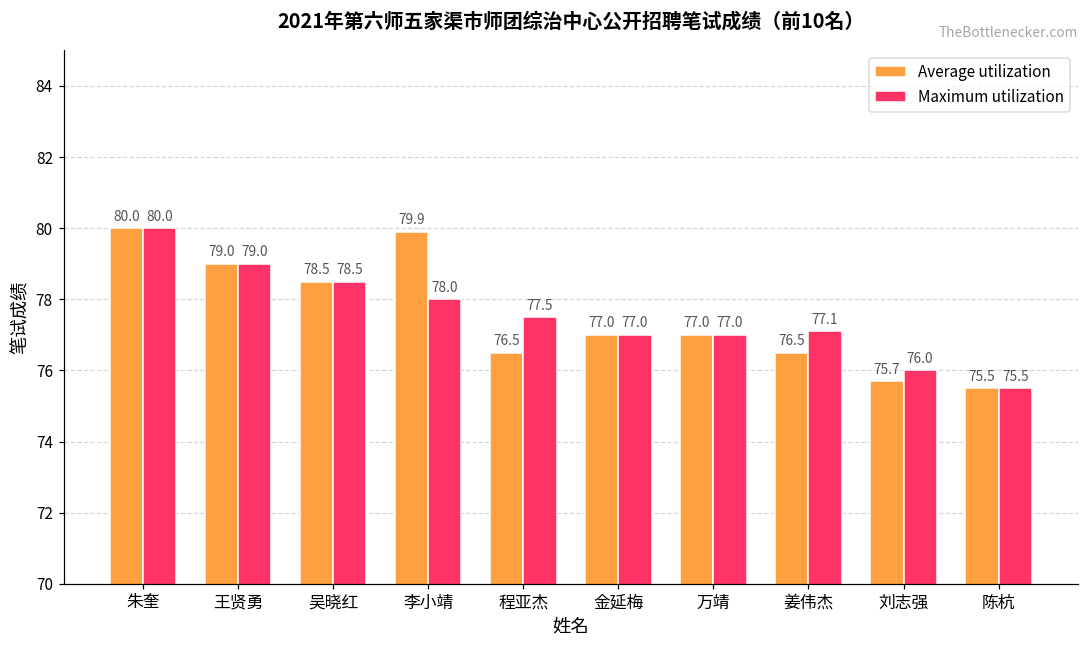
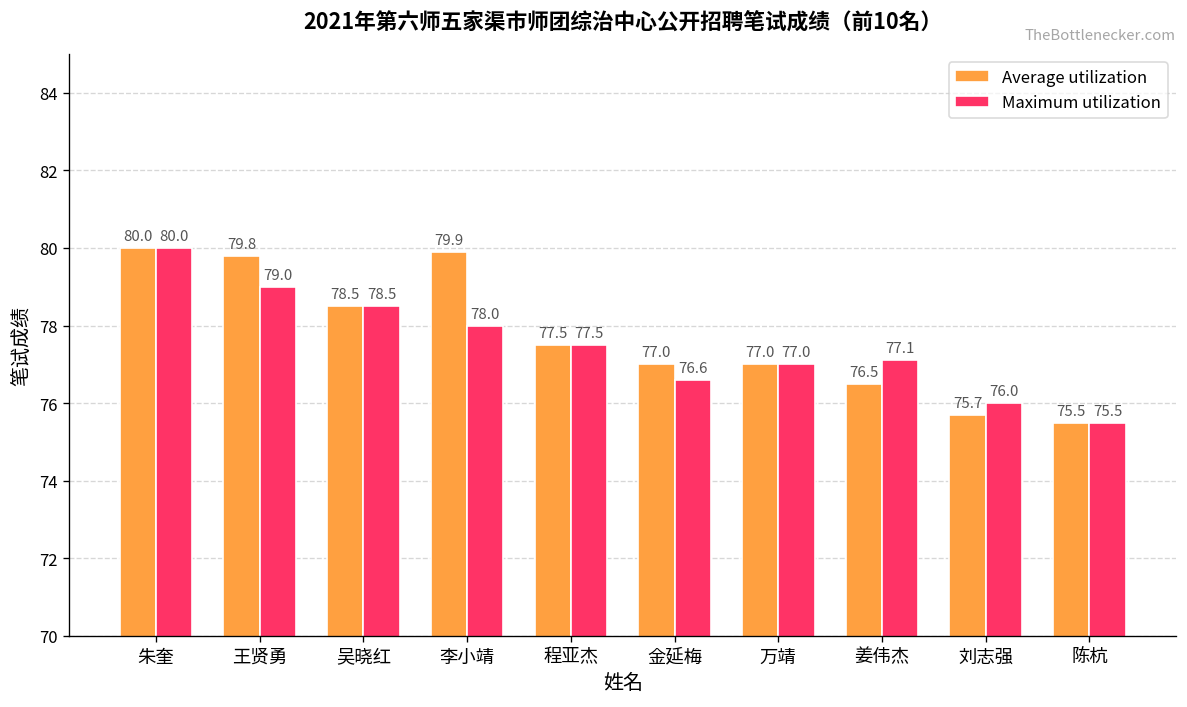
Average utilization, 王贤勇: 79.0 -> 79.8
Average utilization, 程亚杰: 76.5 -> 77.5
Maximum utilization, 金延梅: 77.0 -> 76.6
